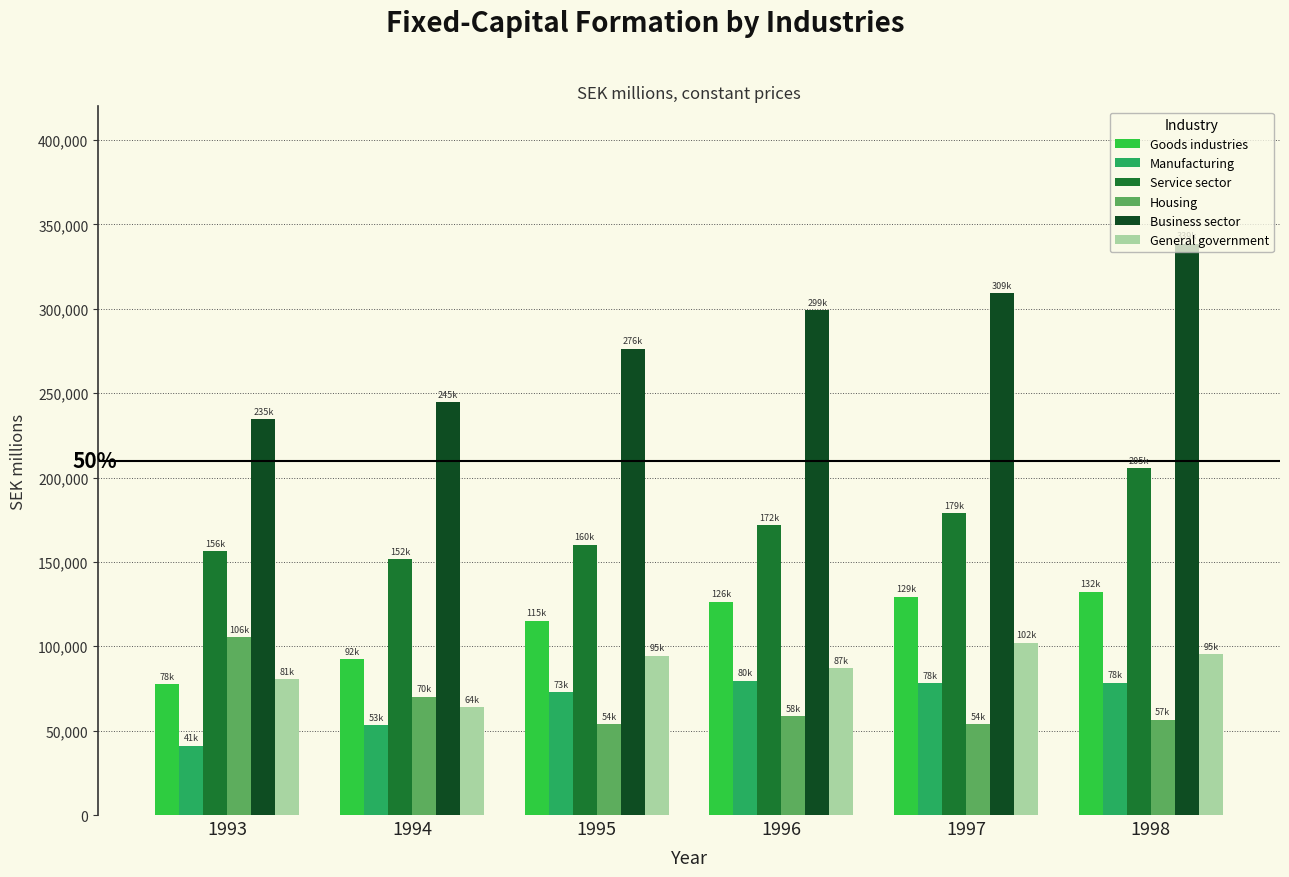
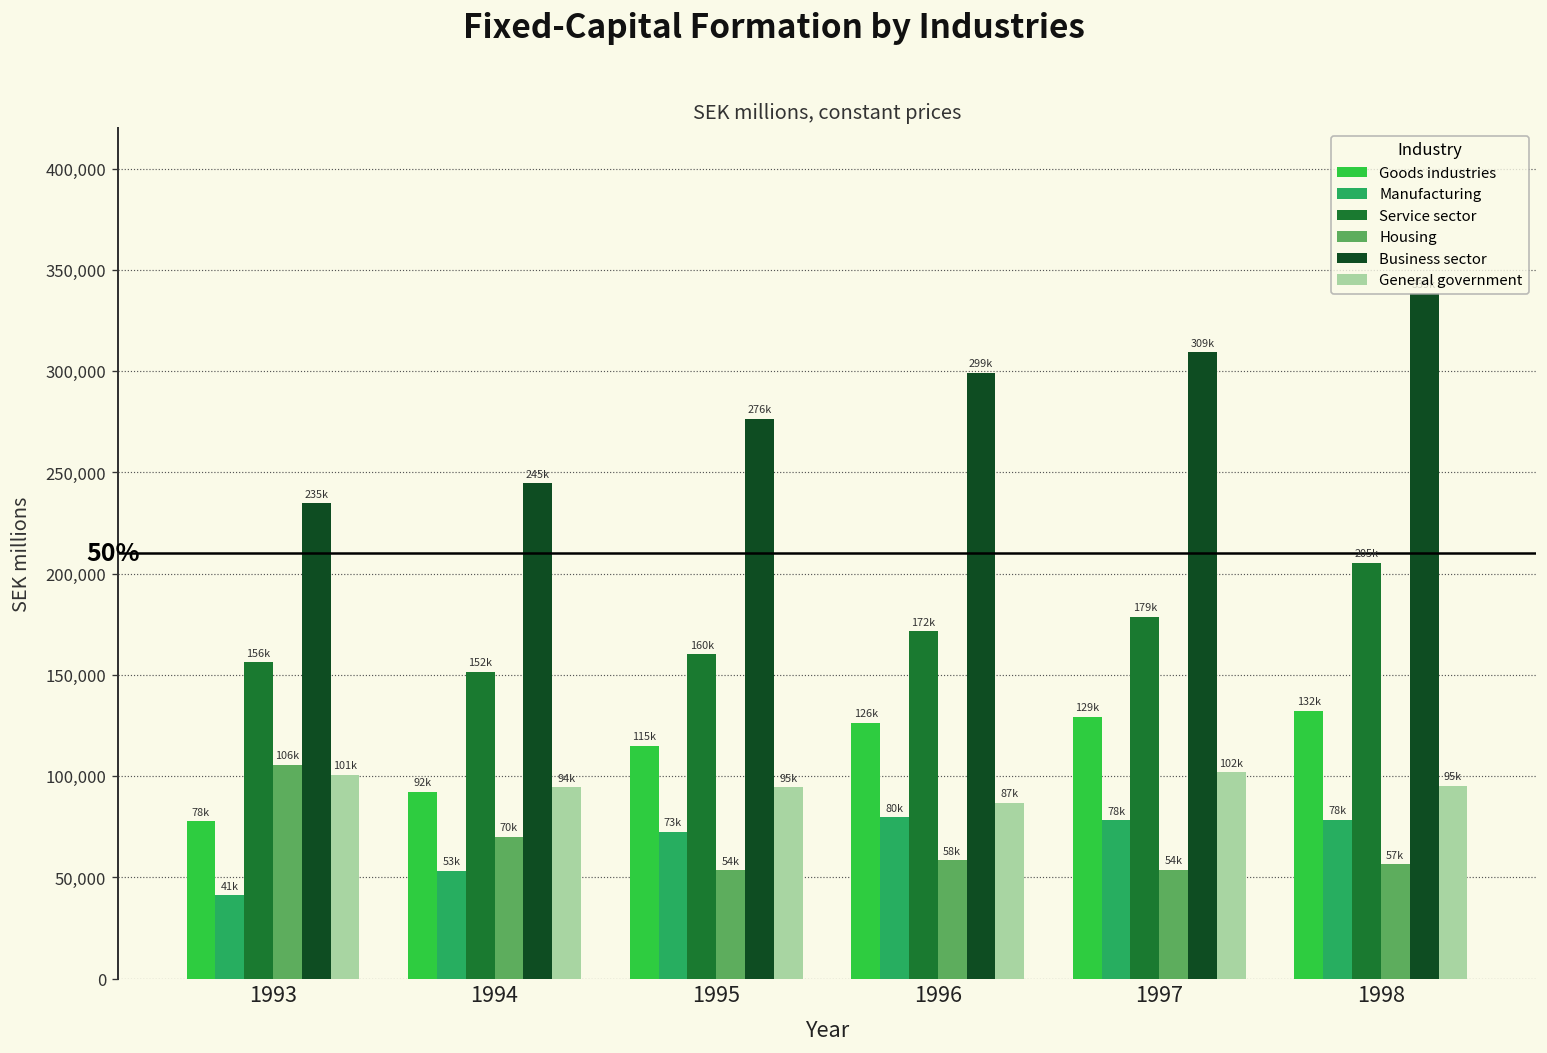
General government, 1993: 81k -> 101k
General government, 1994: 64k -> 94k
